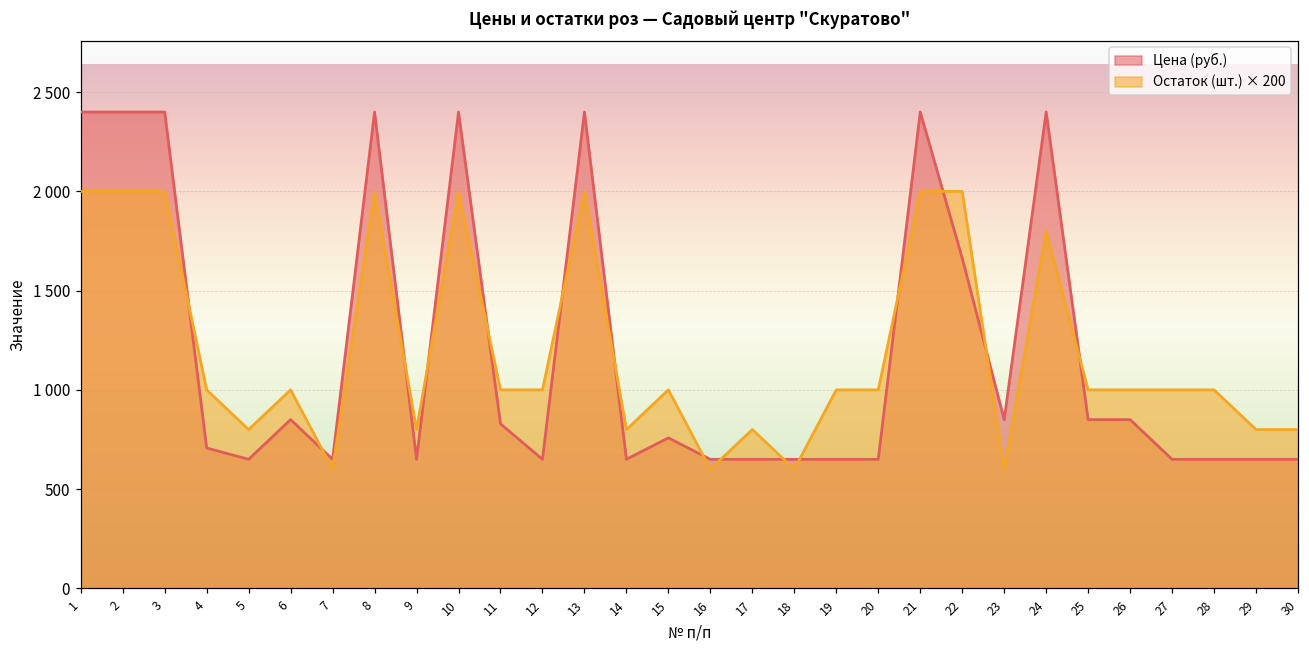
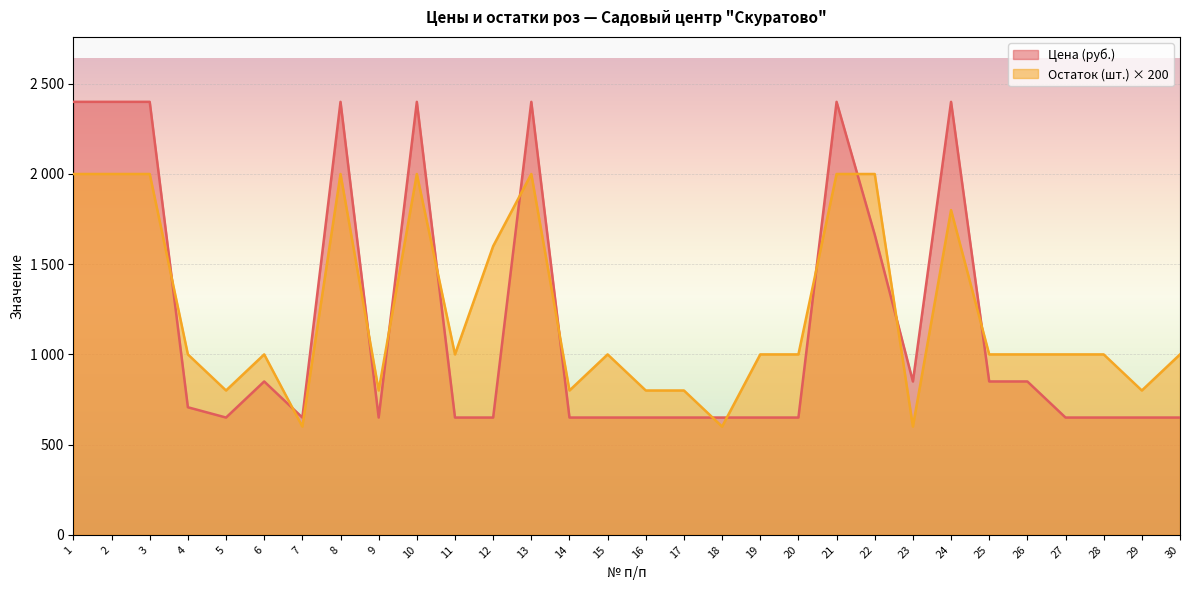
Цена (руб.), 11: 830 -> 650
Остаток (шт.) × 200, 12: 1000 -> 1600
Цена (руб.), 15: 760 -> 650
Остаток (шт.) × 200, 16: 600 -> 800
Остаток (шт.) × 200, 30: 800 -> 1000
